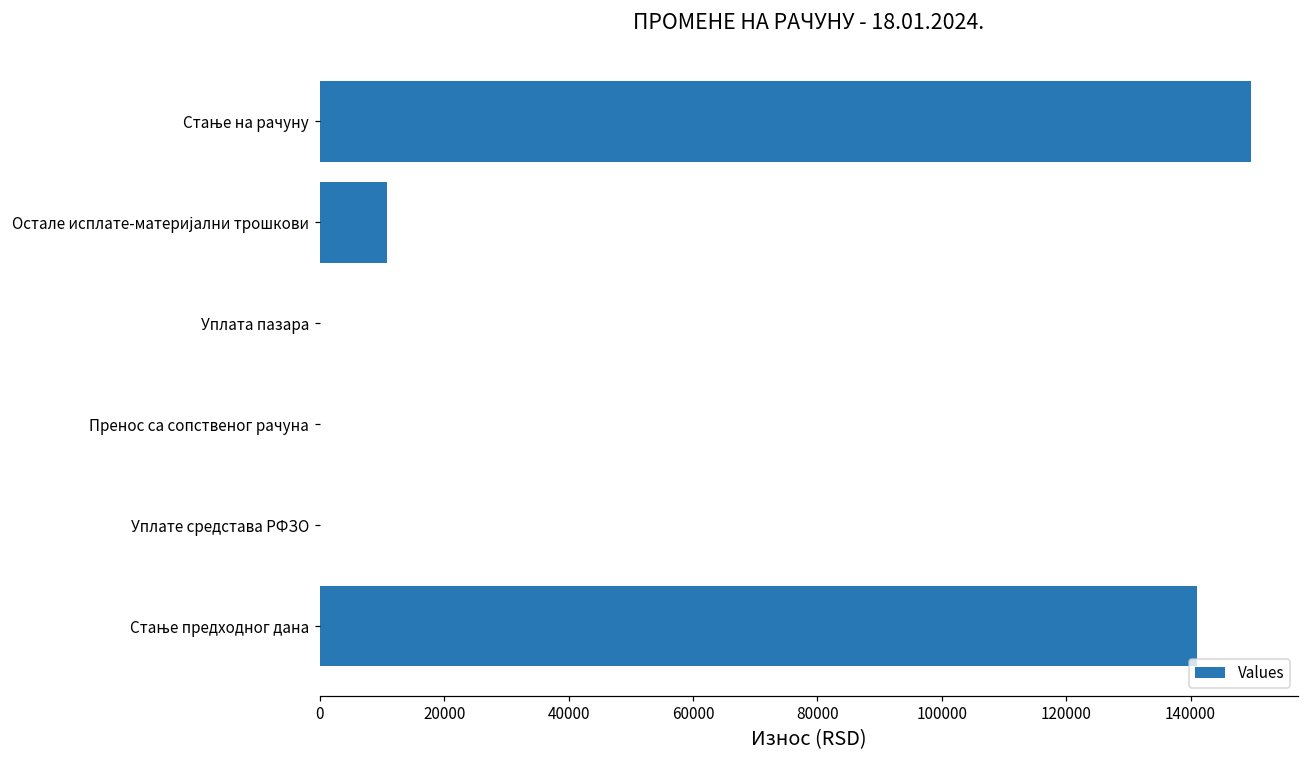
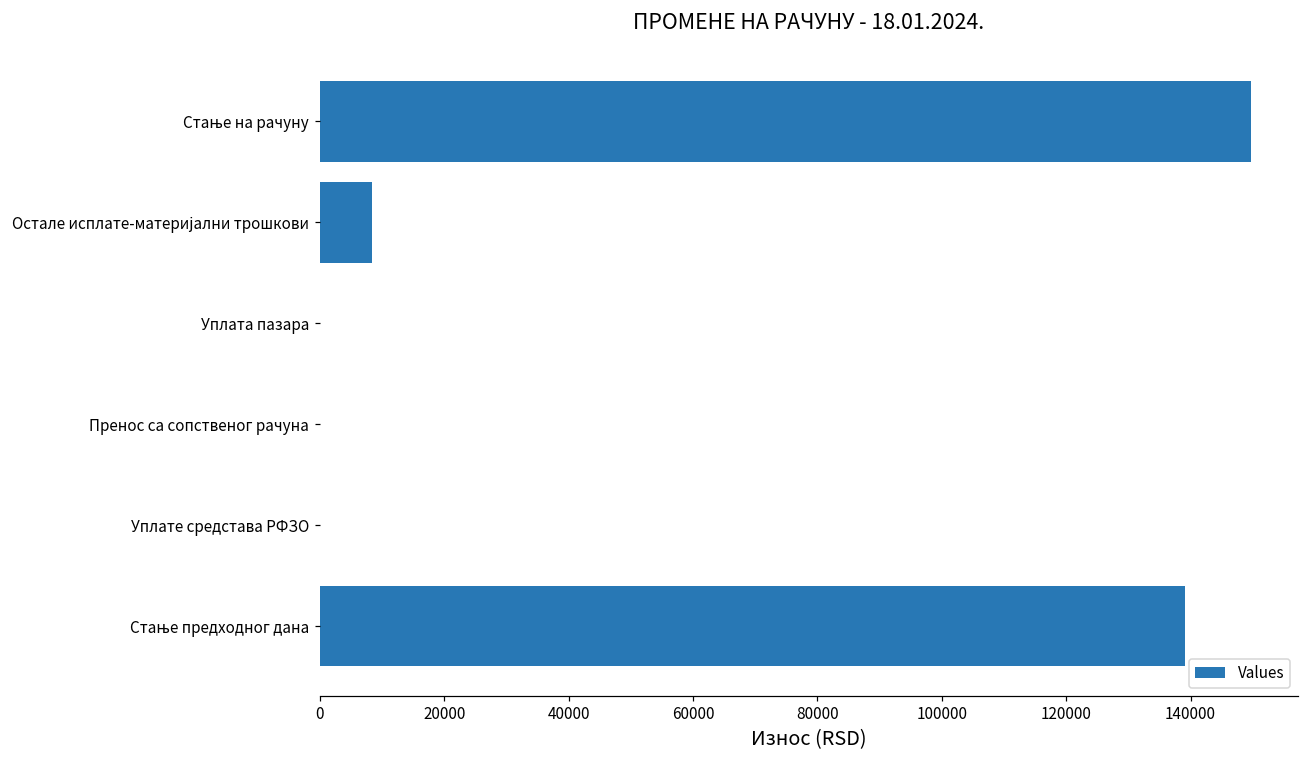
Остале исплате-материјални трошкови: 11000 -> 8000
Стање предходног дана: 141000 -> 139000
